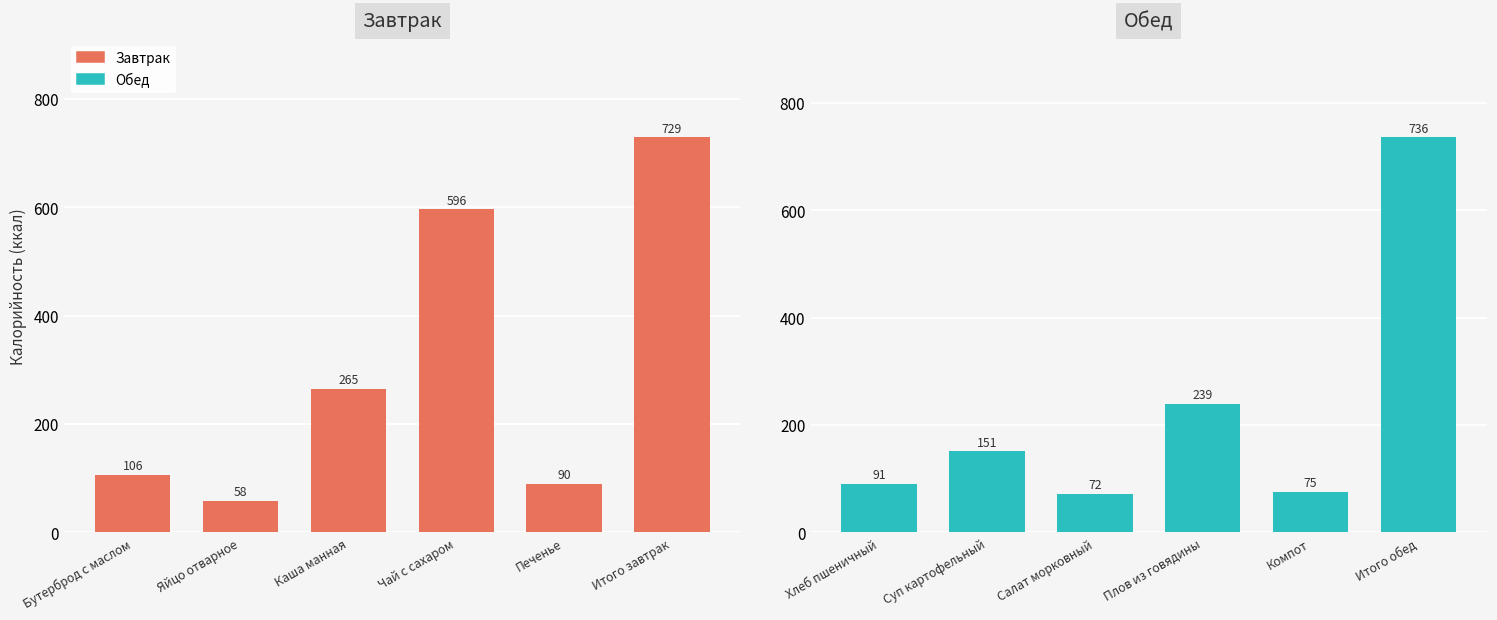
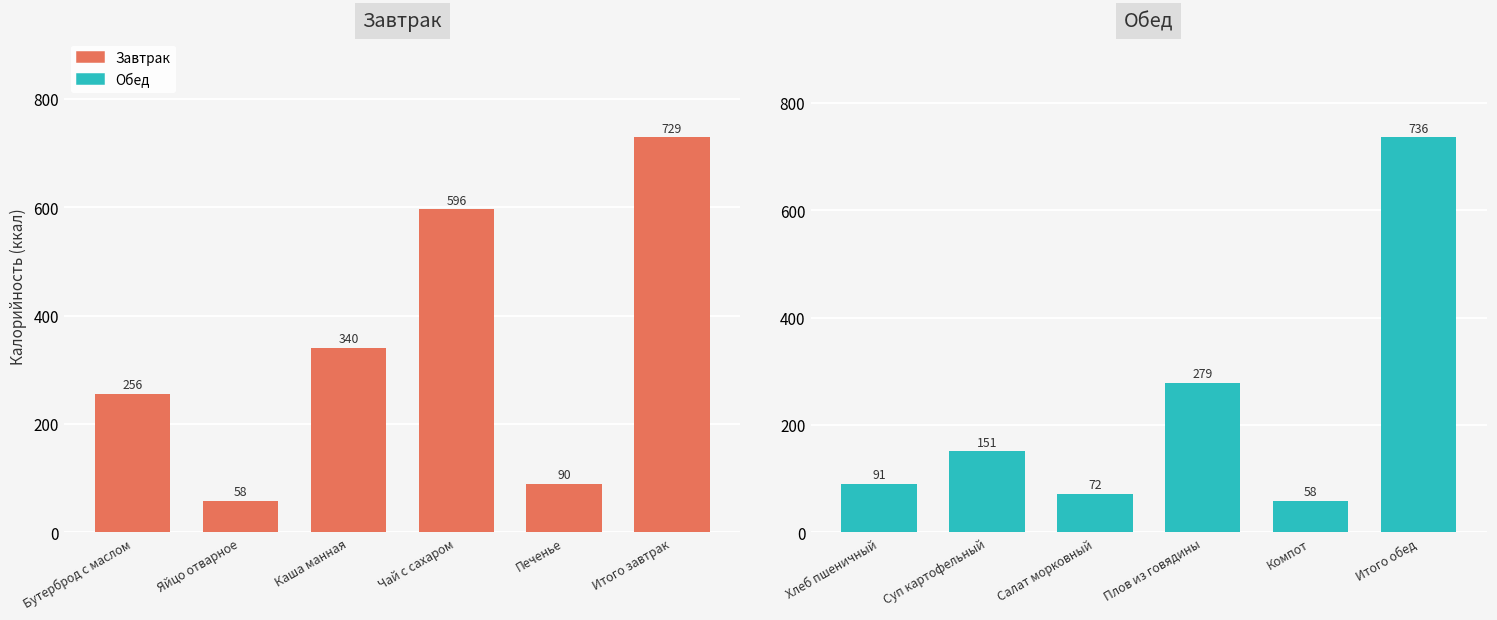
Завтрак, Бутерброд с маслом: 106 -> 256
Завтрак, Каша манная: 265 -> 340
Обед, Плов из говядины: 239 -> 279
Обед, Компот: 75 -> 58
